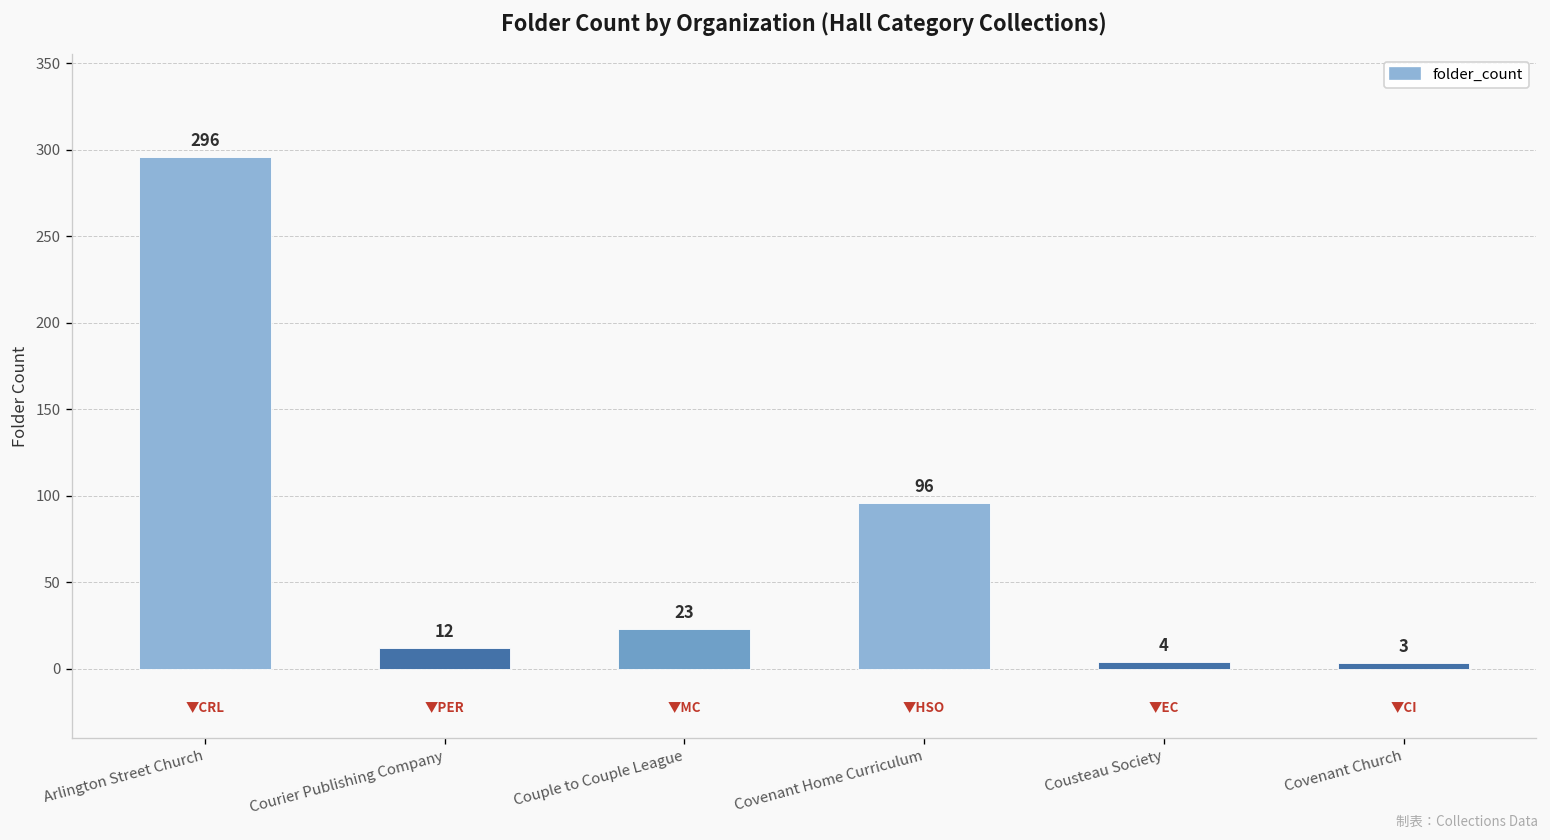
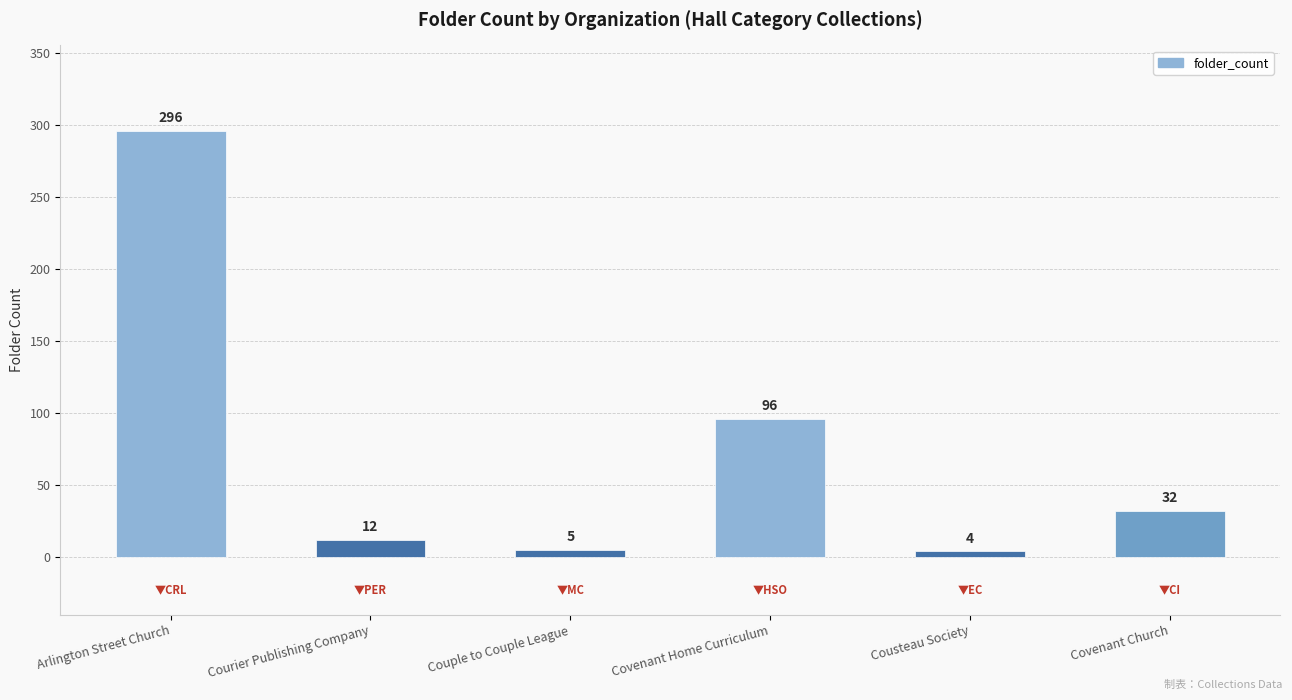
Couple to Couple League: 23 -> 5
Covenant Church: 3 -> 32
